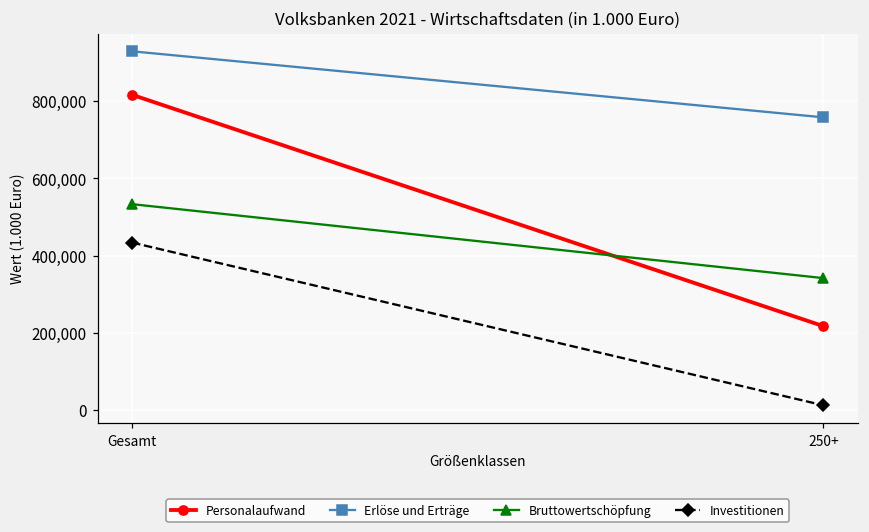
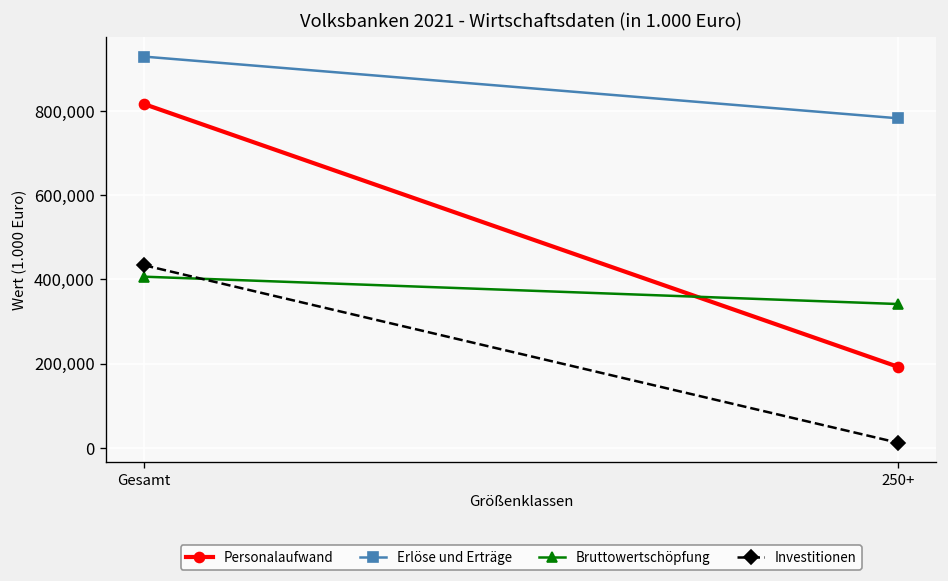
Bruttowertschöpfung, Gesamt: 530,000 -> 410,000
Personalaufwand, 250+: 220,000 -> 190,000
Erlöse und Erträge, 250+: 760,000 -> 780,000
